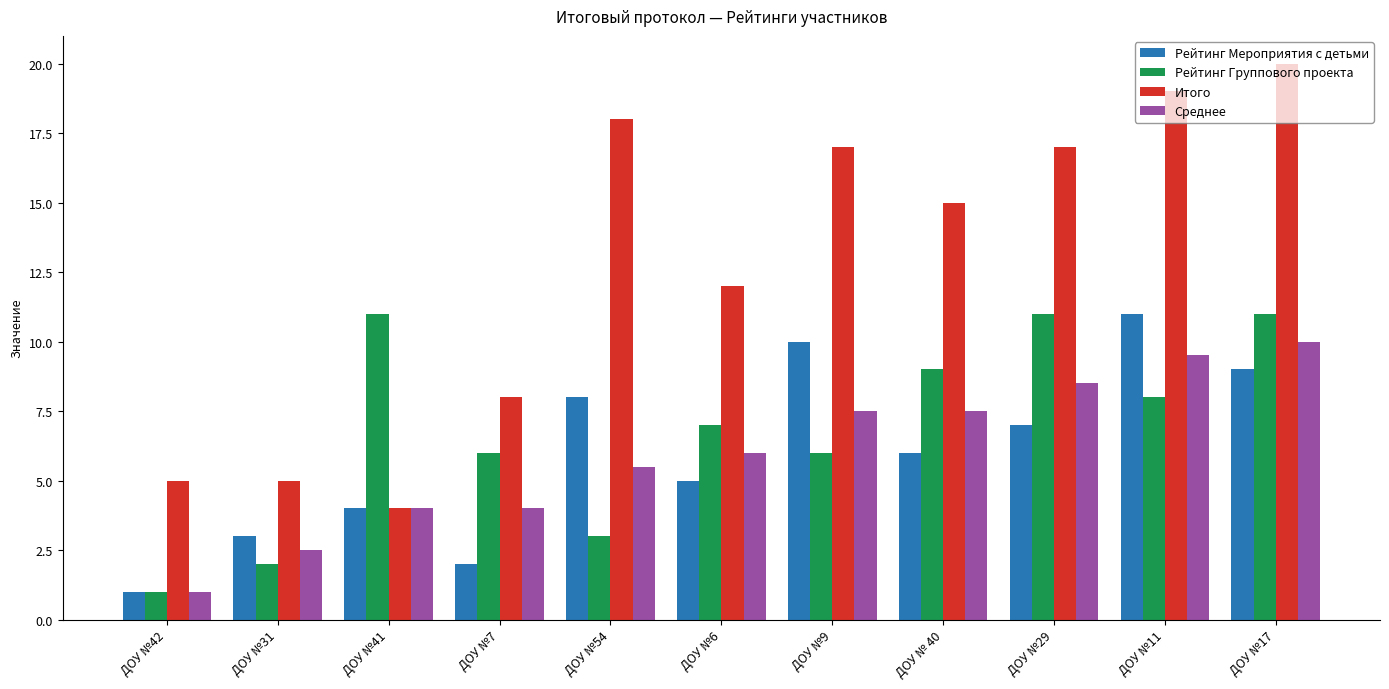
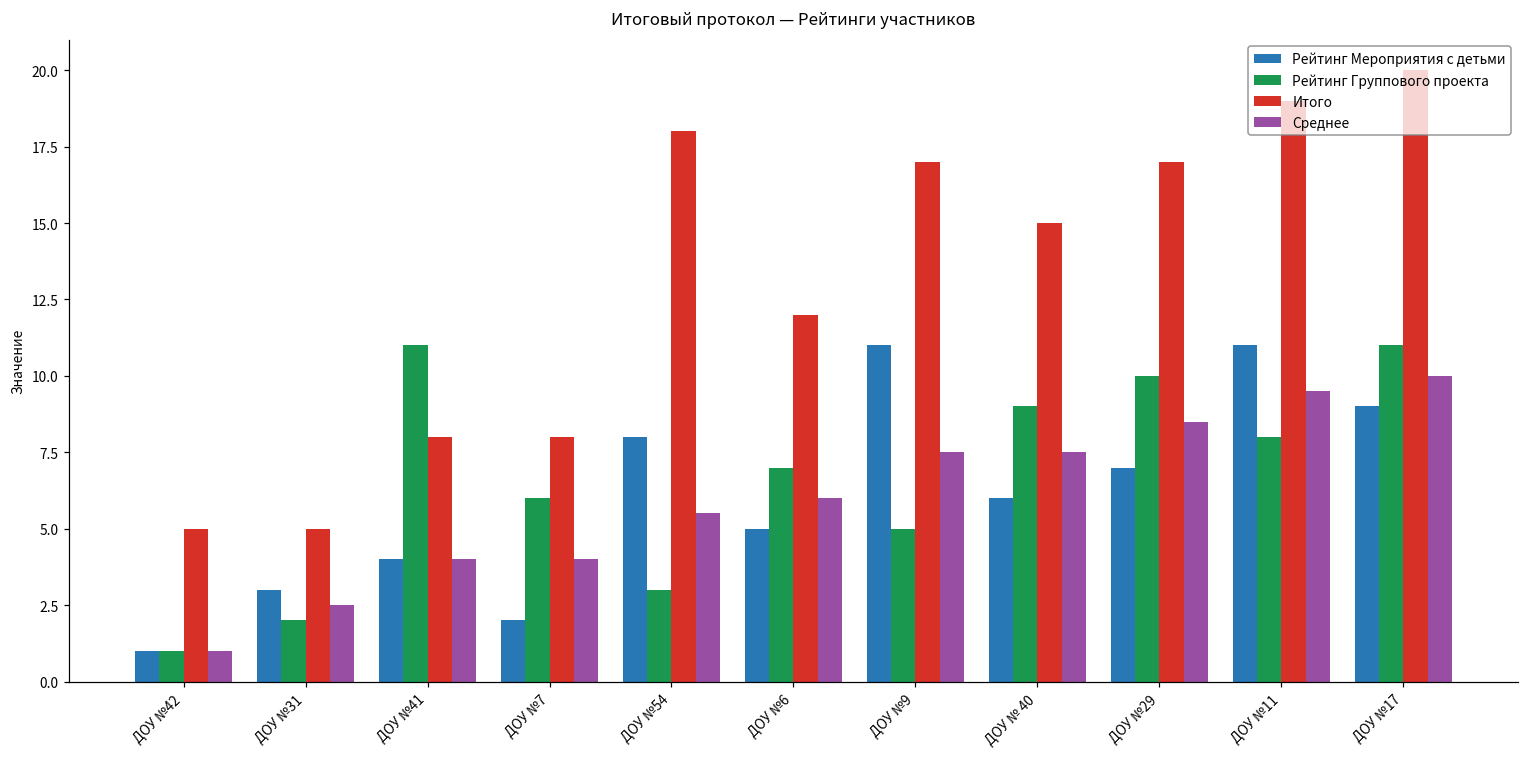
Итого, ДОУ №41: 4 -> 8
Рейтинг Мероприятия с детьми, ДОУ №9: 10 -> 11
Рейтинг Группового проекта, ДОУ №9: 6 -> 5
Рейтинг Группового проекта, ДОУ №29: 11 -> 10
